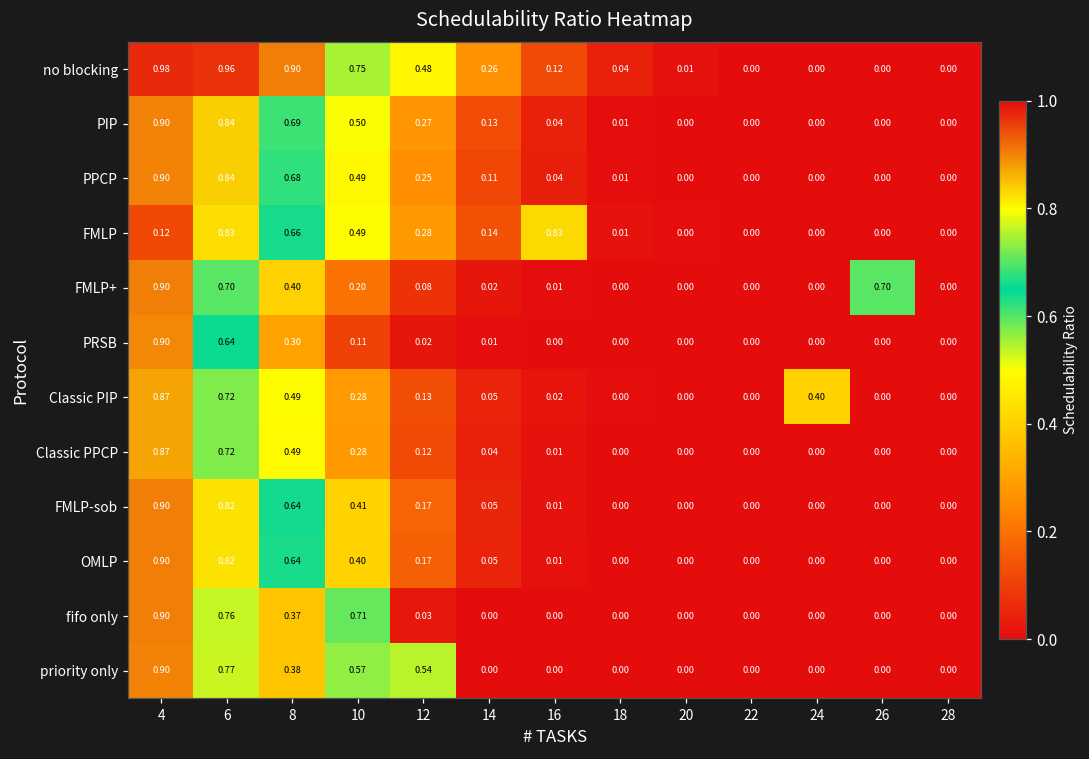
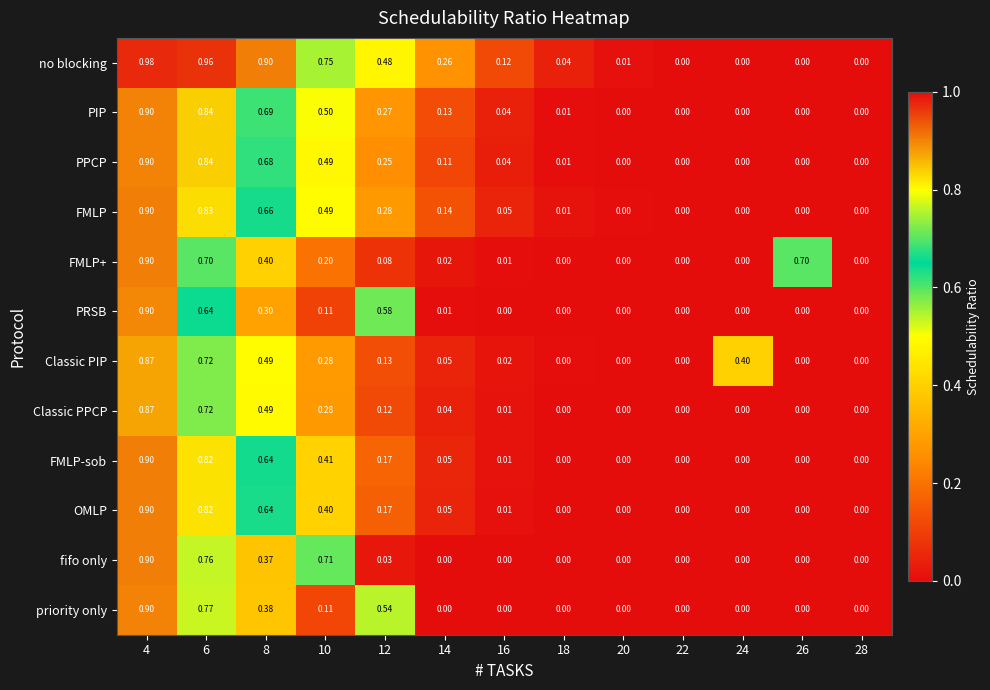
FMLP, 4: 0.12 -> 0.90
FMLP, 16: 0.83 -> 0.05
PRSB, 12: 0.02 -> 0.58
priority only, 10: 0.57 -> 0.11
